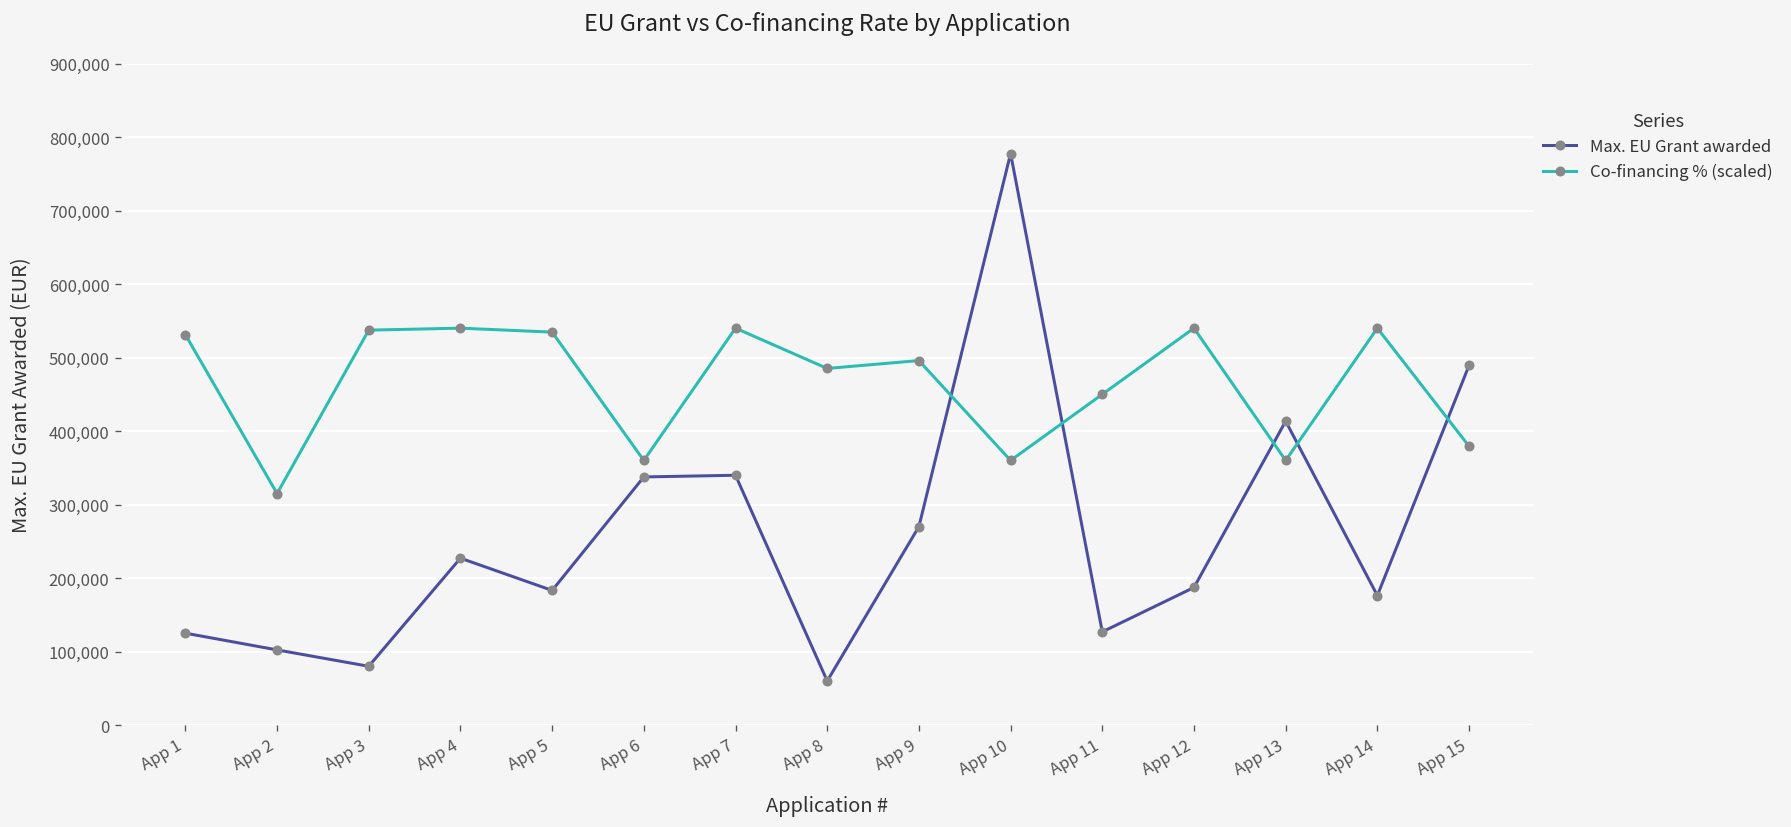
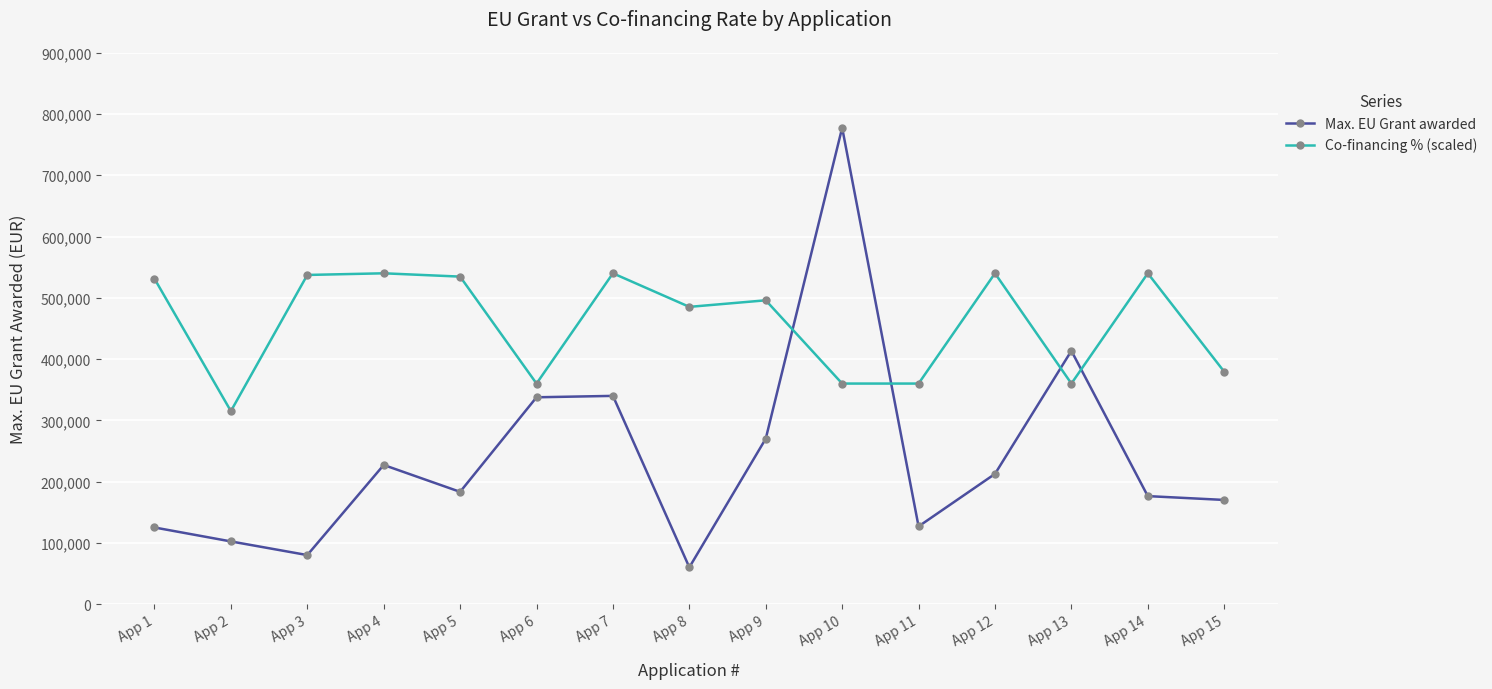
Co-financing % (scaled), App 11: 450,000 -> 360,000
Max. EU Grant awarded, App 12: 190,000 -> 210,000
Max. EU Grant awarded, App 15: 490,000 -> 170,000
